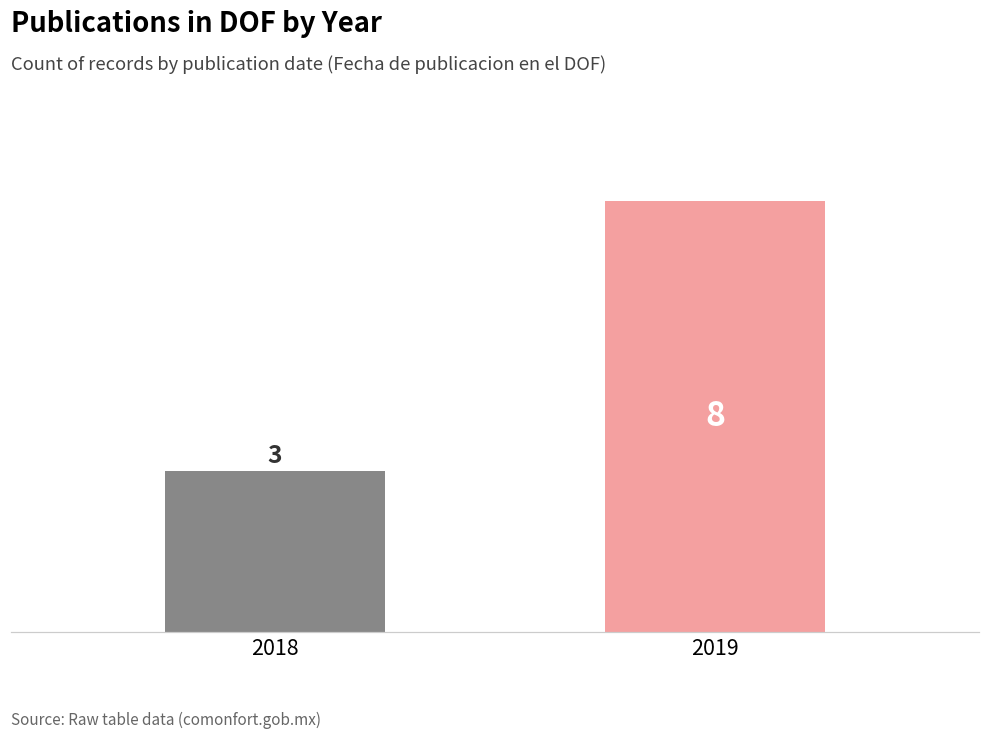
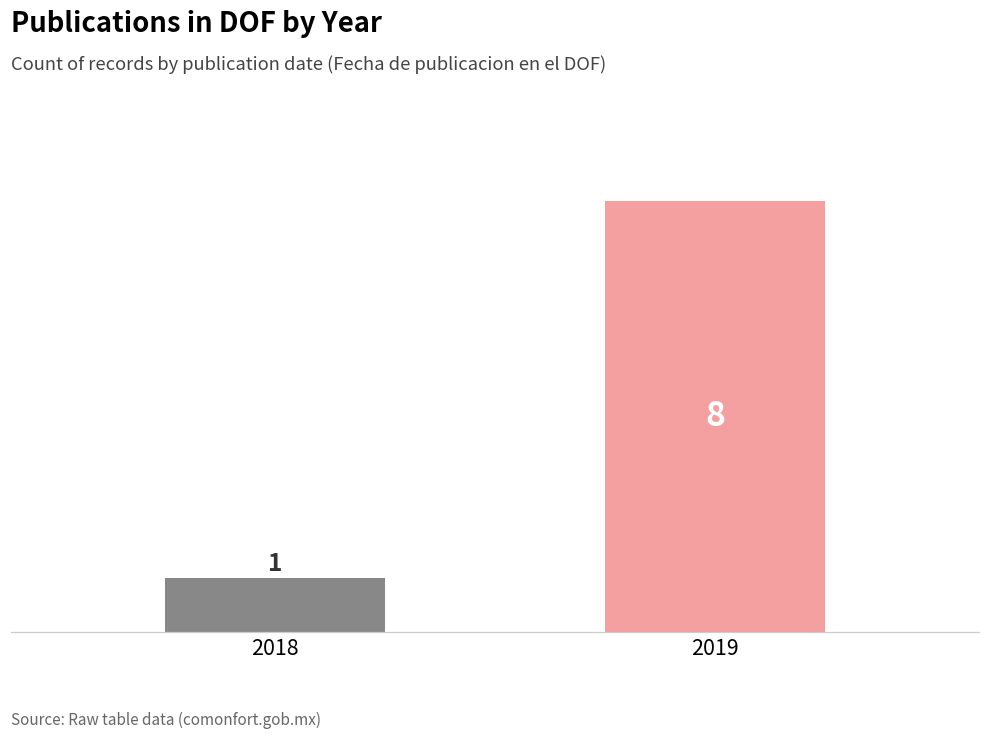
2018: 3 -> 1
